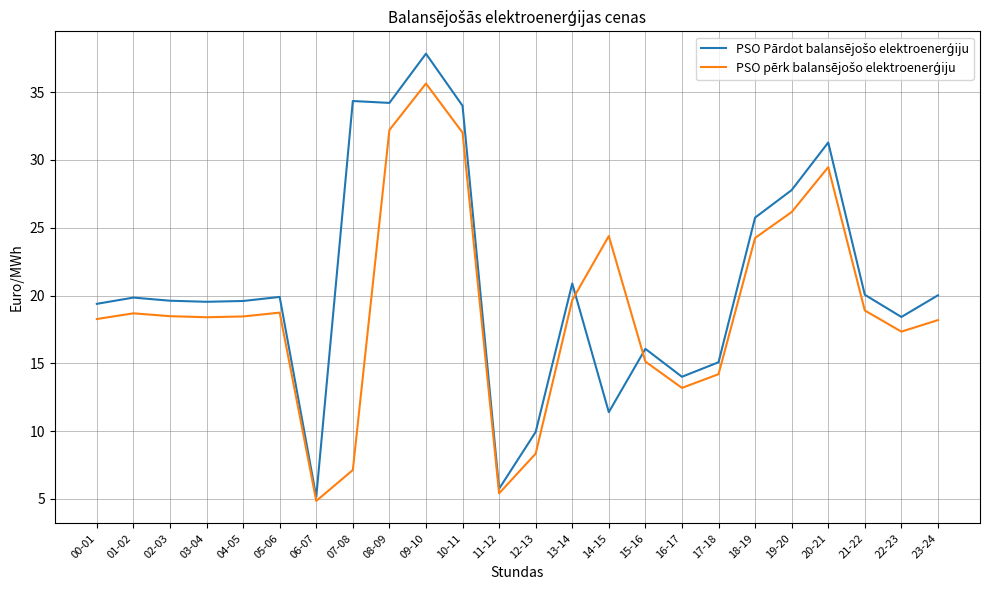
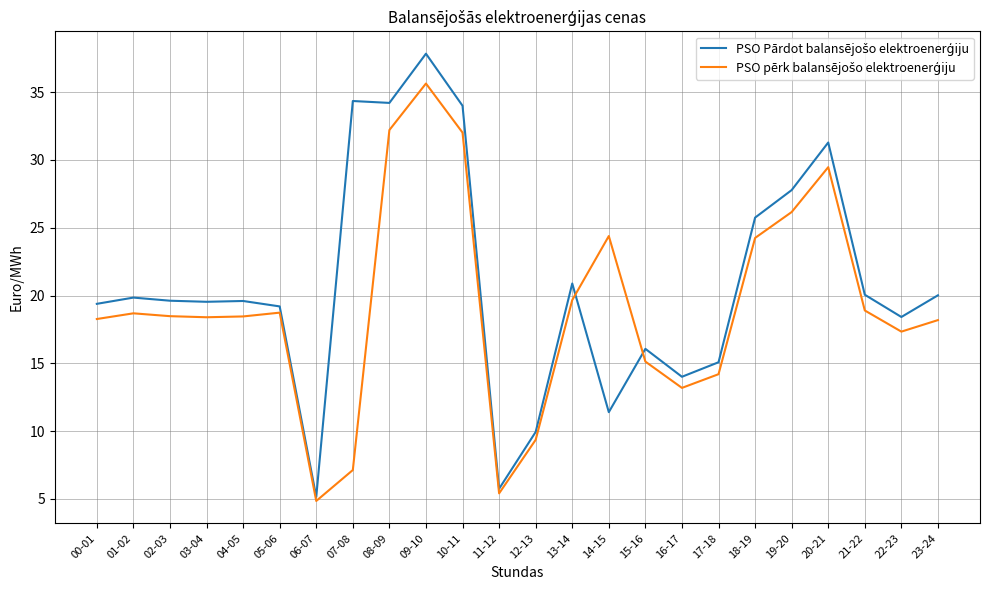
PSO Pārdot balansējošo elektroenerģiju, 05-06: 19.9 -> 19.2
PSO pērk balansējošo elektroenerģiju, 12-13: 8.3 -> 9.4
